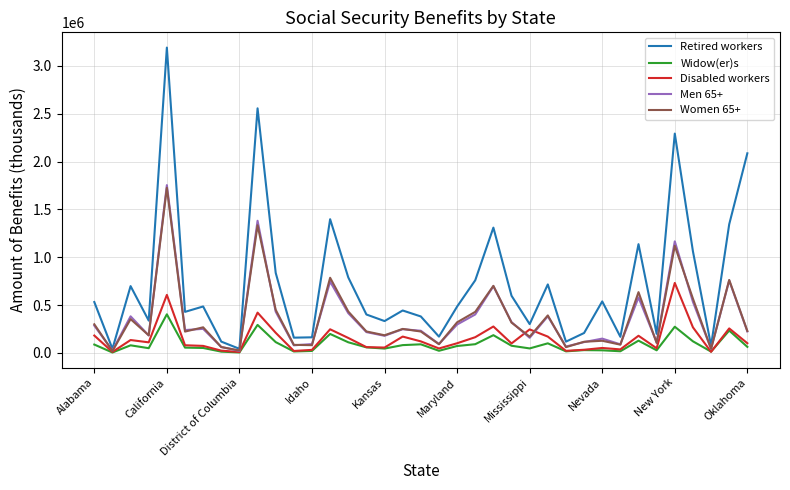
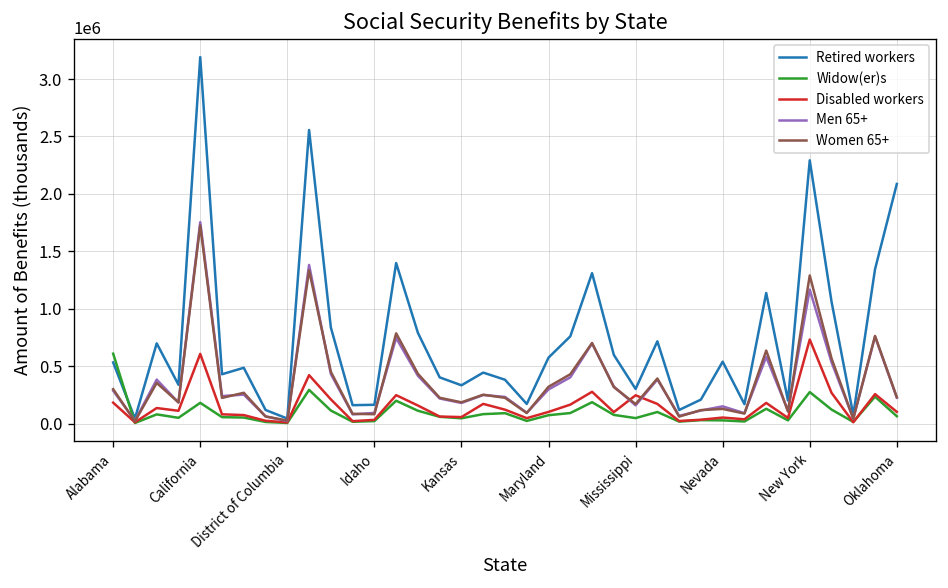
Widow(er)s, Alabama: 100000 -> 600000
Widow(er)s, California: 400000 -> 200000
Retired workers, Maryland: 500000 -> 600000
Women 65+, New York: 1100000 -> 1300000
